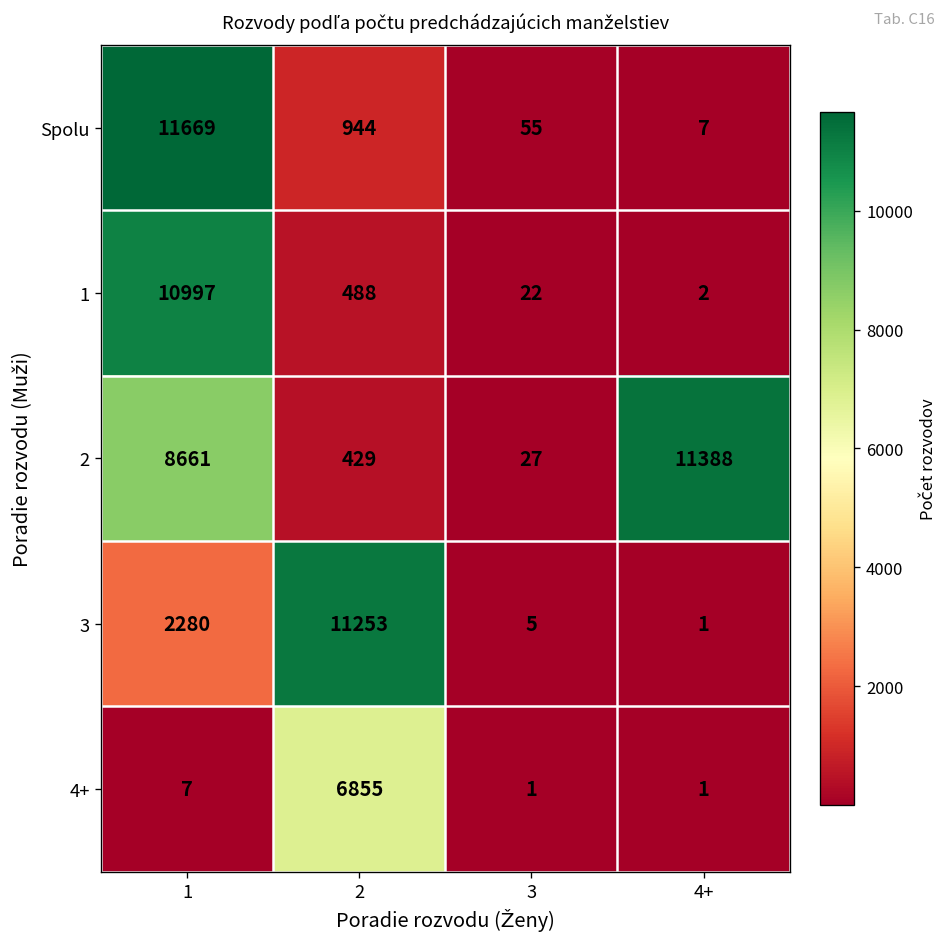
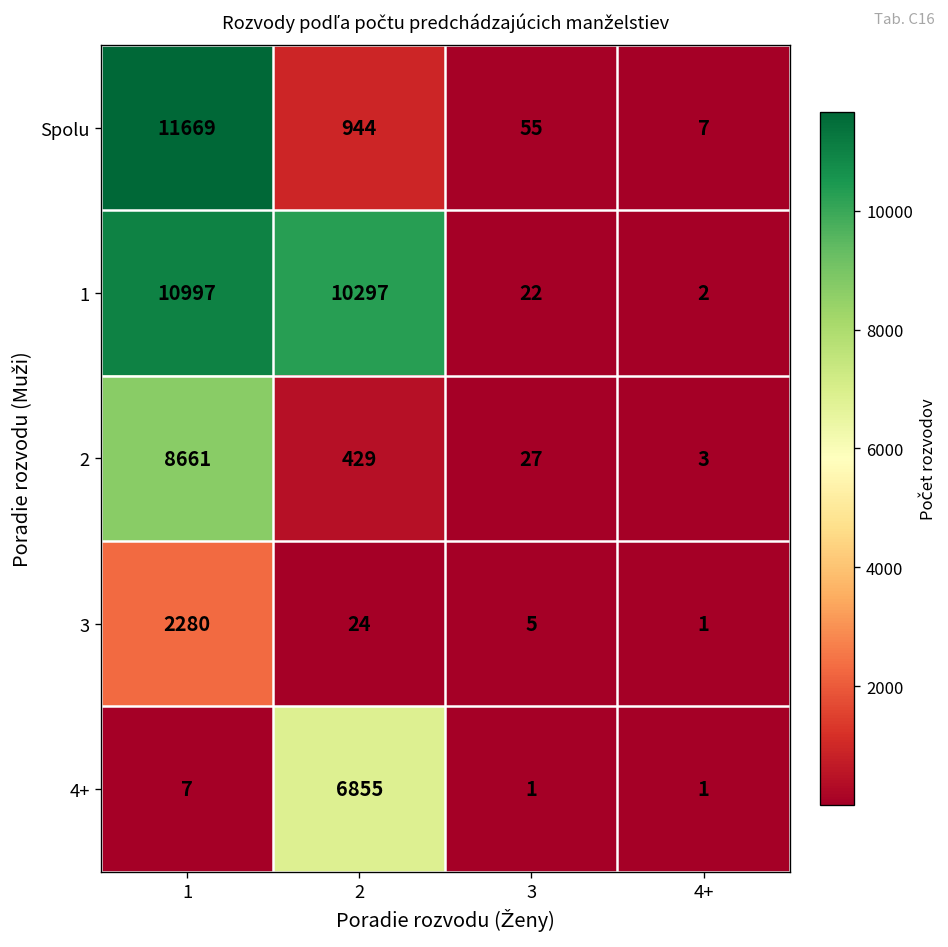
1, 2: 488 -> 10297
2, 4+: 11388 -> 3
3, 2: 11253 -> 24
